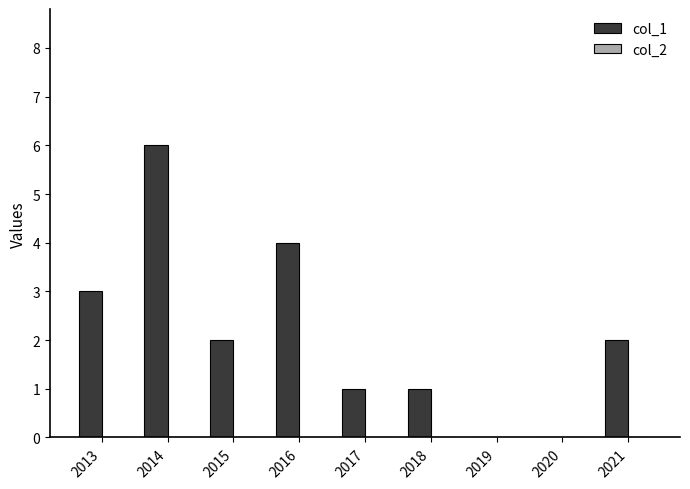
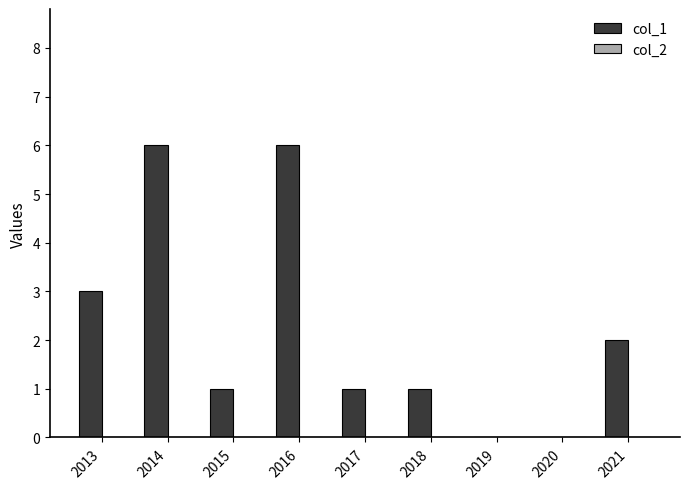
col_1, 2015: 2 -> 1
col_1, 2016: 4 -> 6
